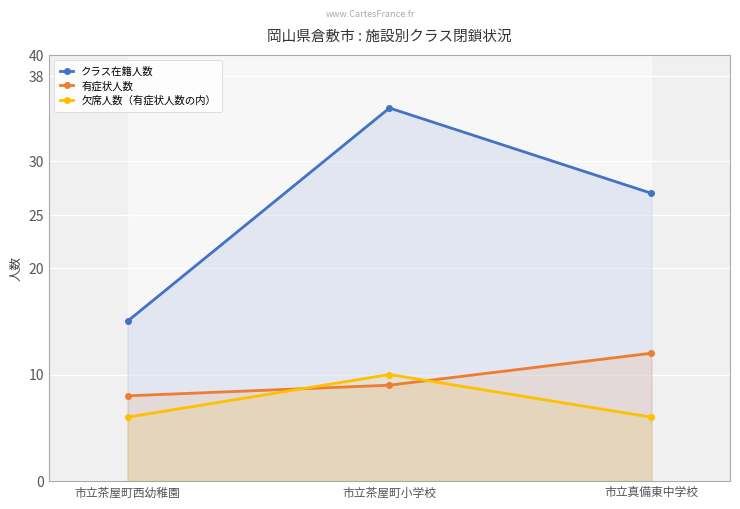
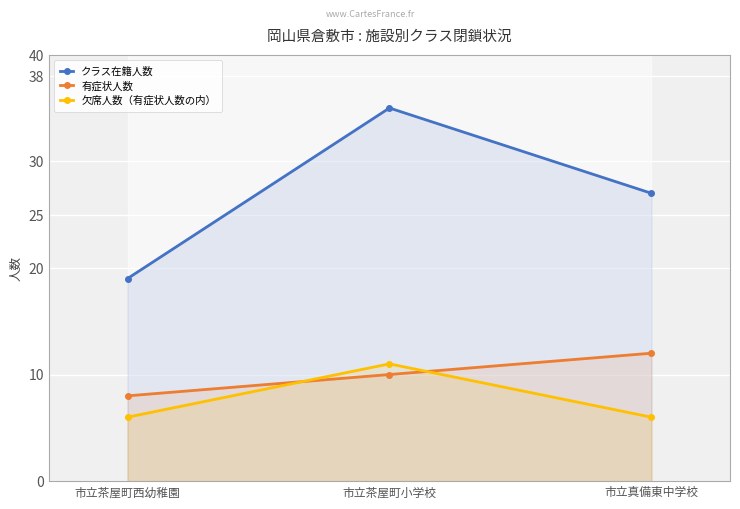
クラス在籍人数, 市立茶屋町西幼稚園: 15 -> 19
有症状人数, 市立茶屋町小学校: 9 -> 10
欠席人数（有症状人数の内）, 市立茶屋町小学校: 10 -> 11
